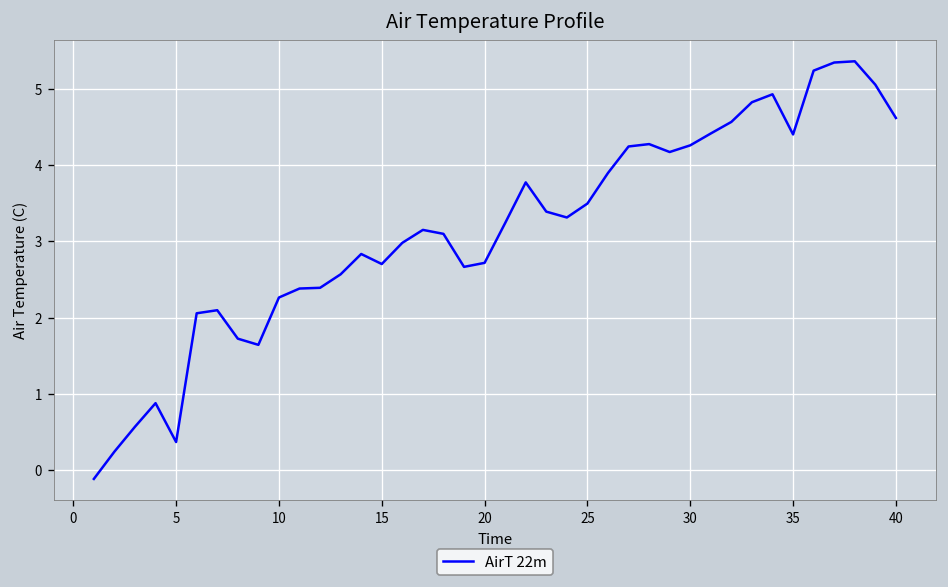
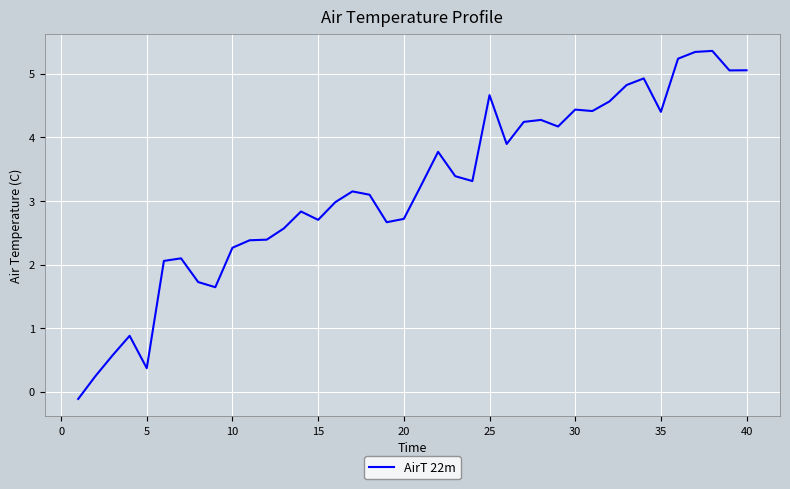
25: 3.5 -> 4.7
30: 4.3 -> 4.4
40: 4.6 -> 5.1
